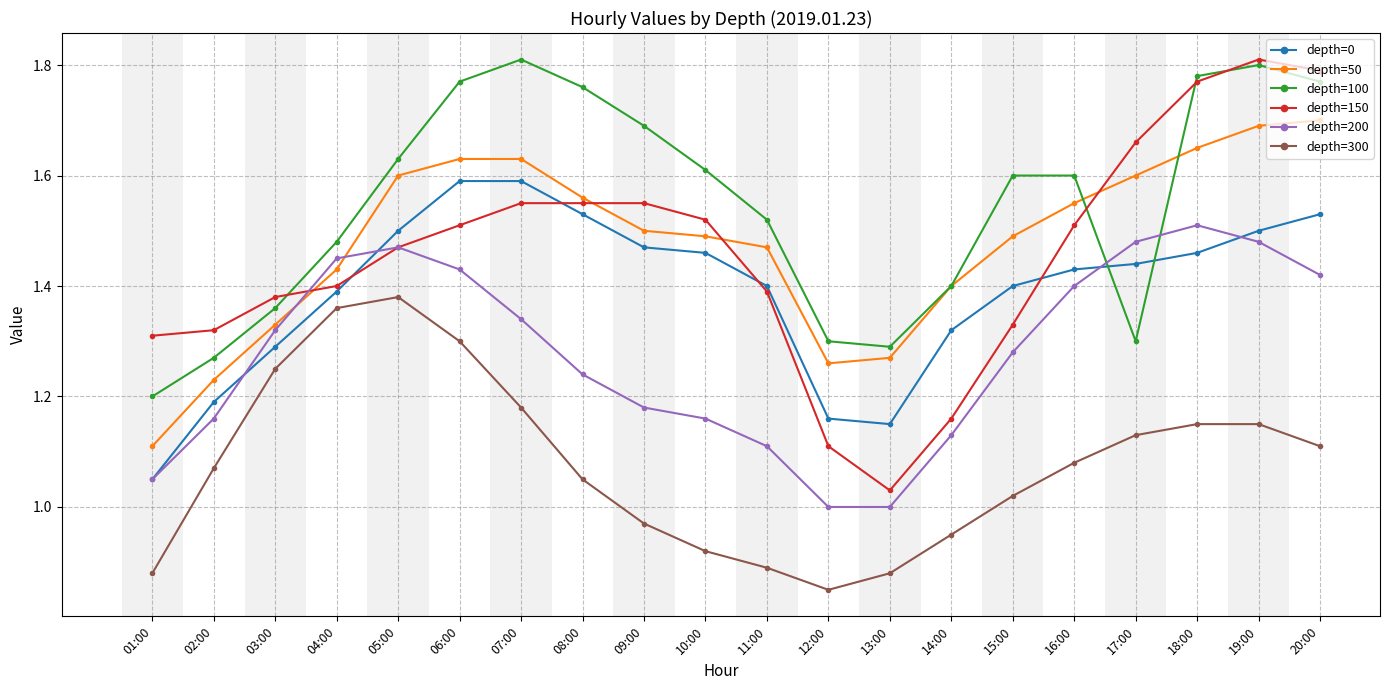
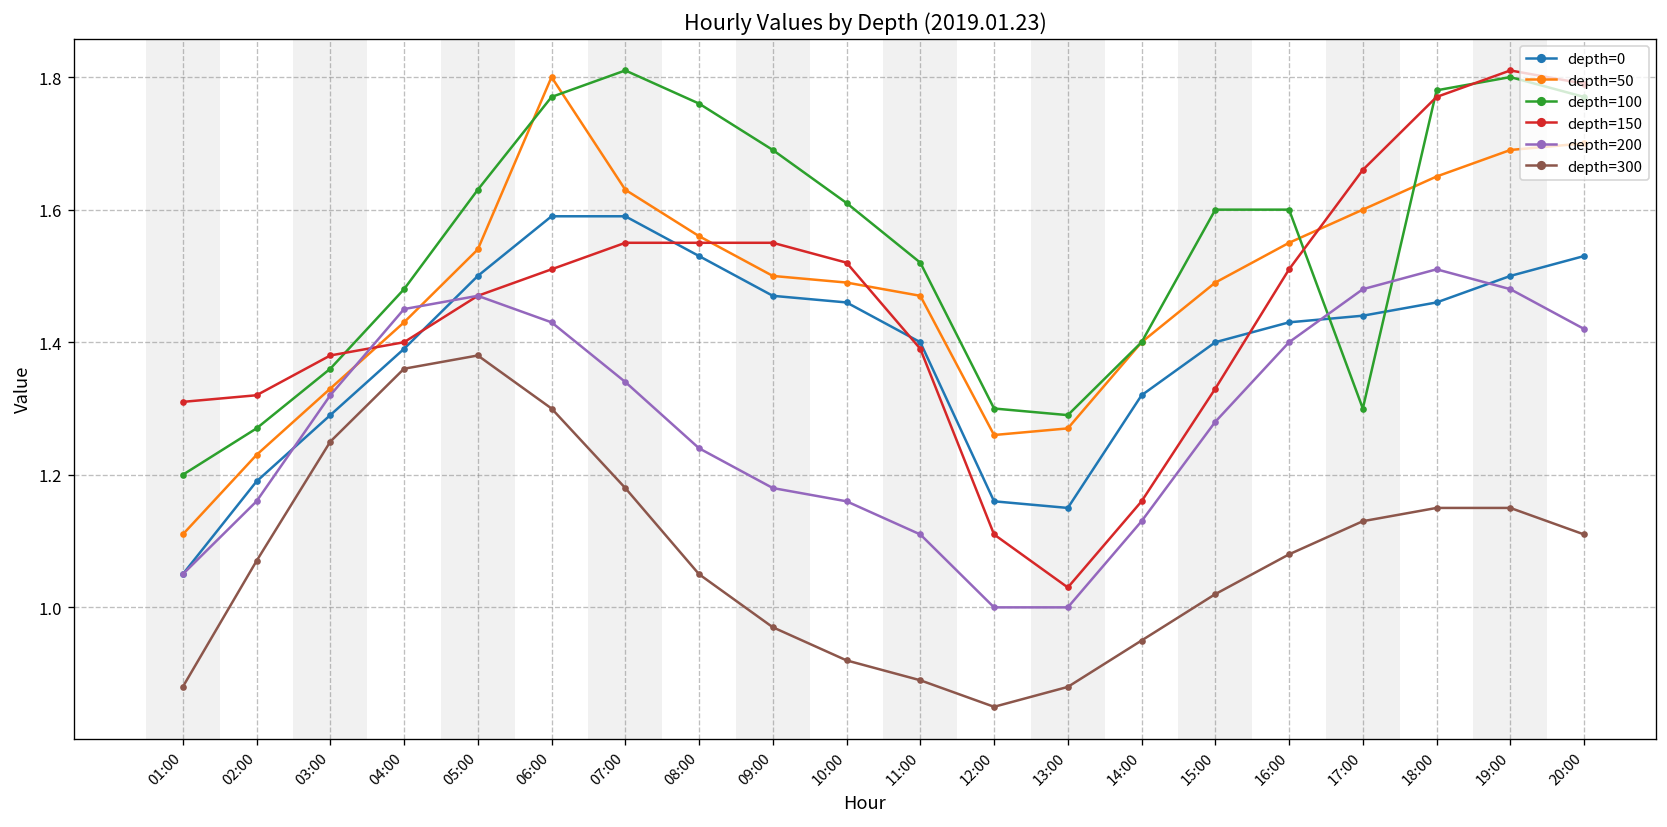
depth=50, 05:00: 1.60 -> 1.54
depth=50, 06:00: 1.63 -> 1.80
